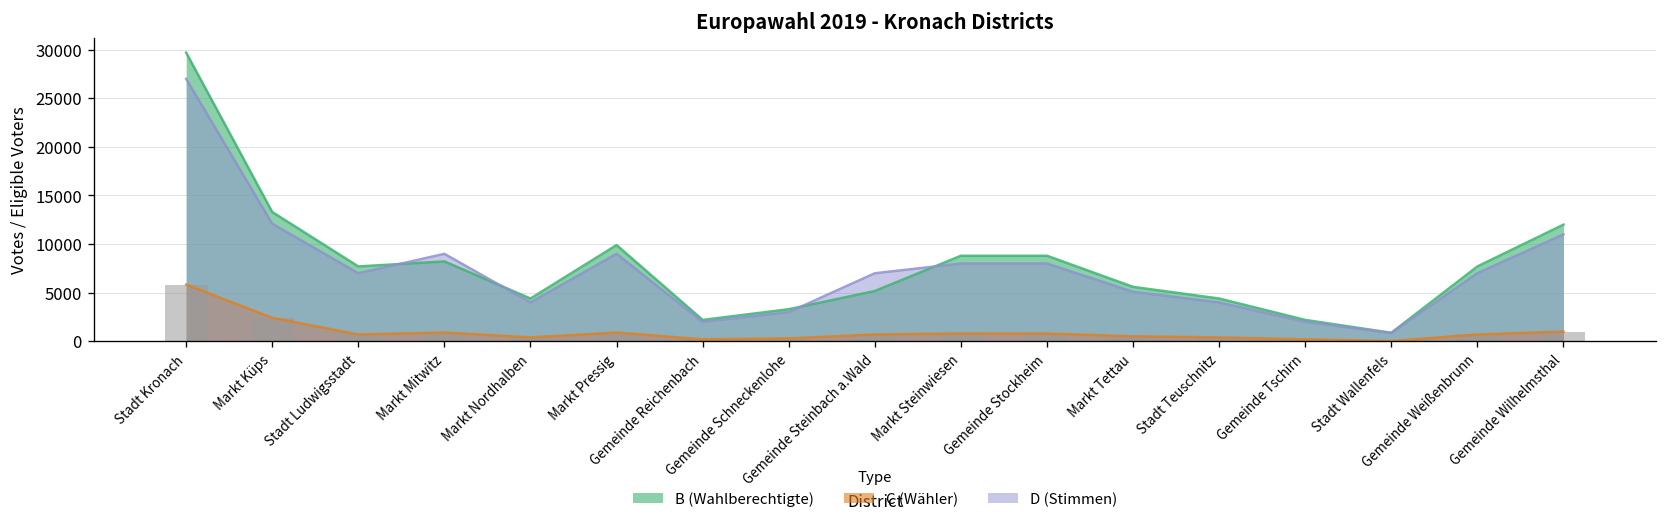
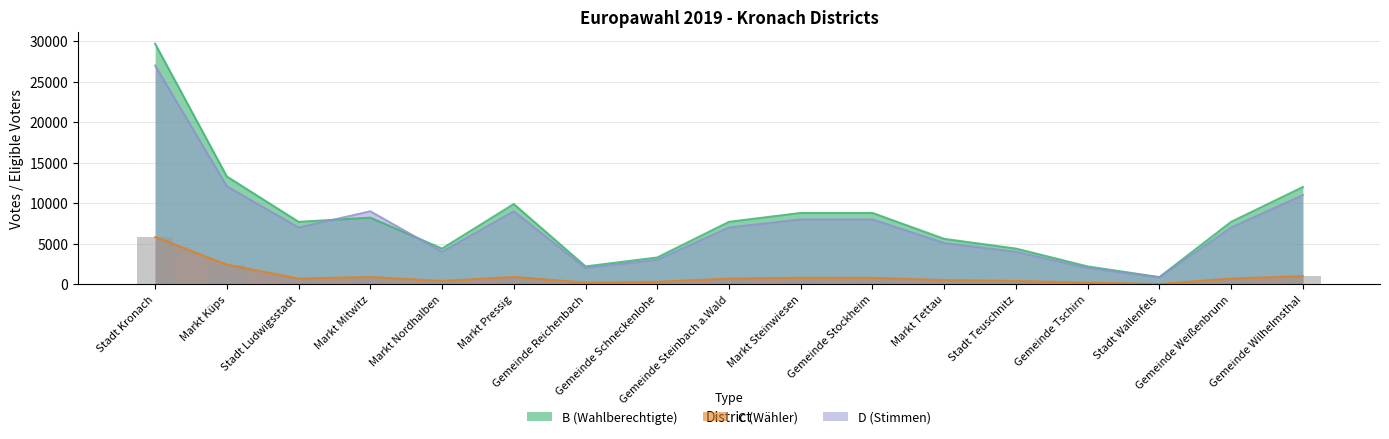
B (Wahlberechtigte), Gemeinde Steinbach a.Wald: 5000 -> 8000
